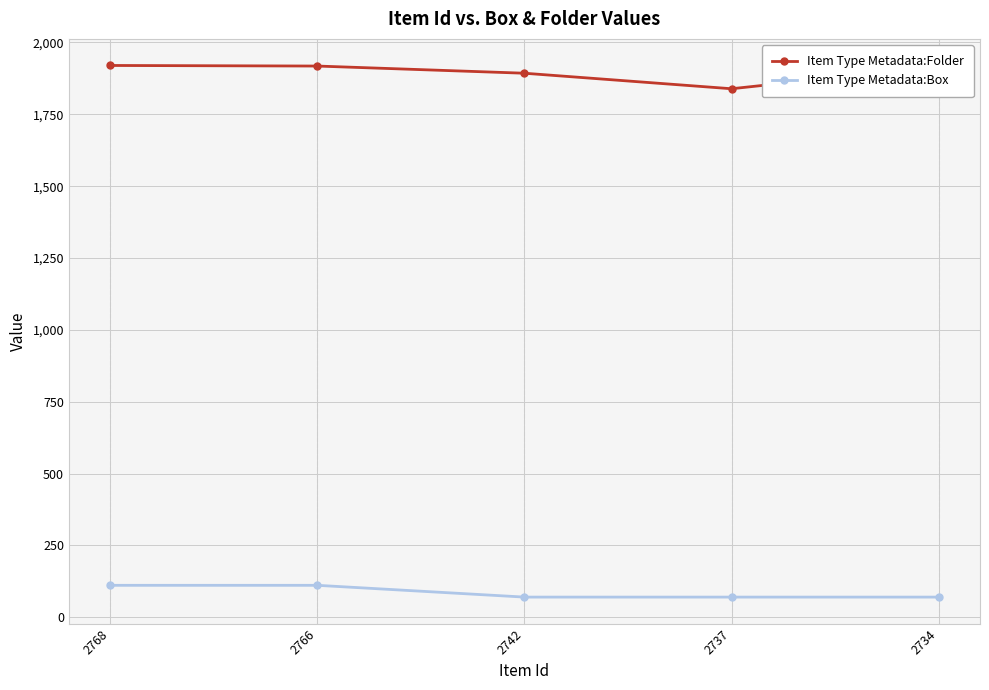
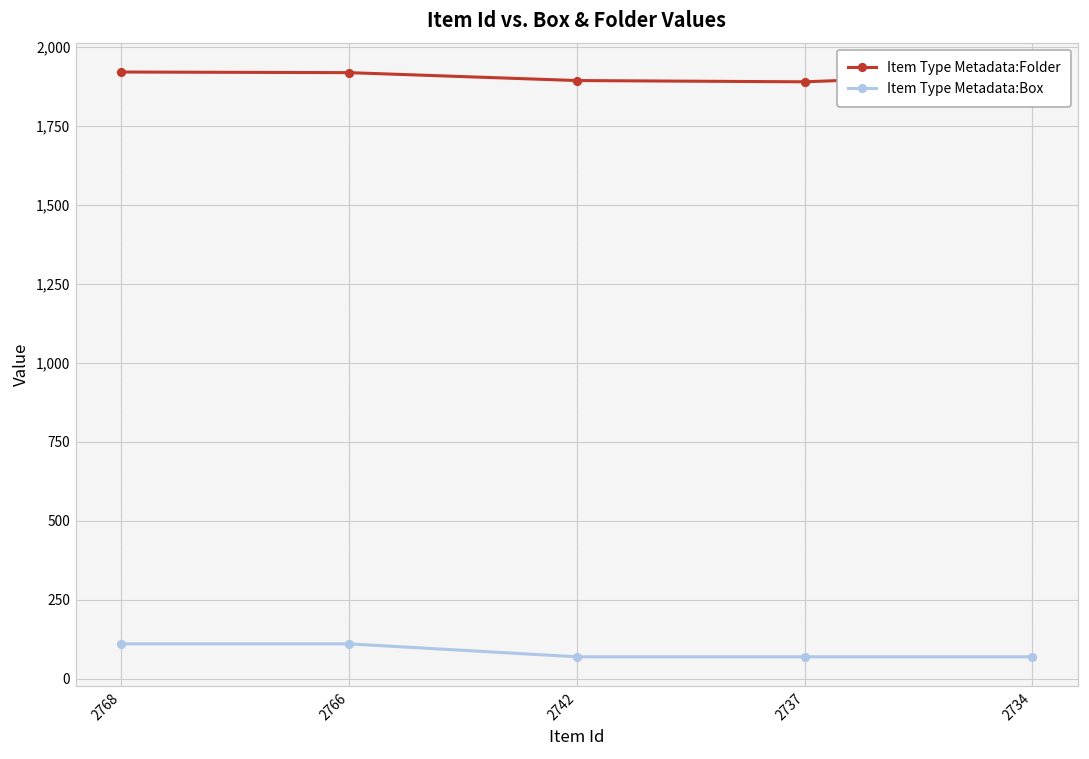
Item Type Metadata:Folder, 2737: 1,840 -> 1,890
